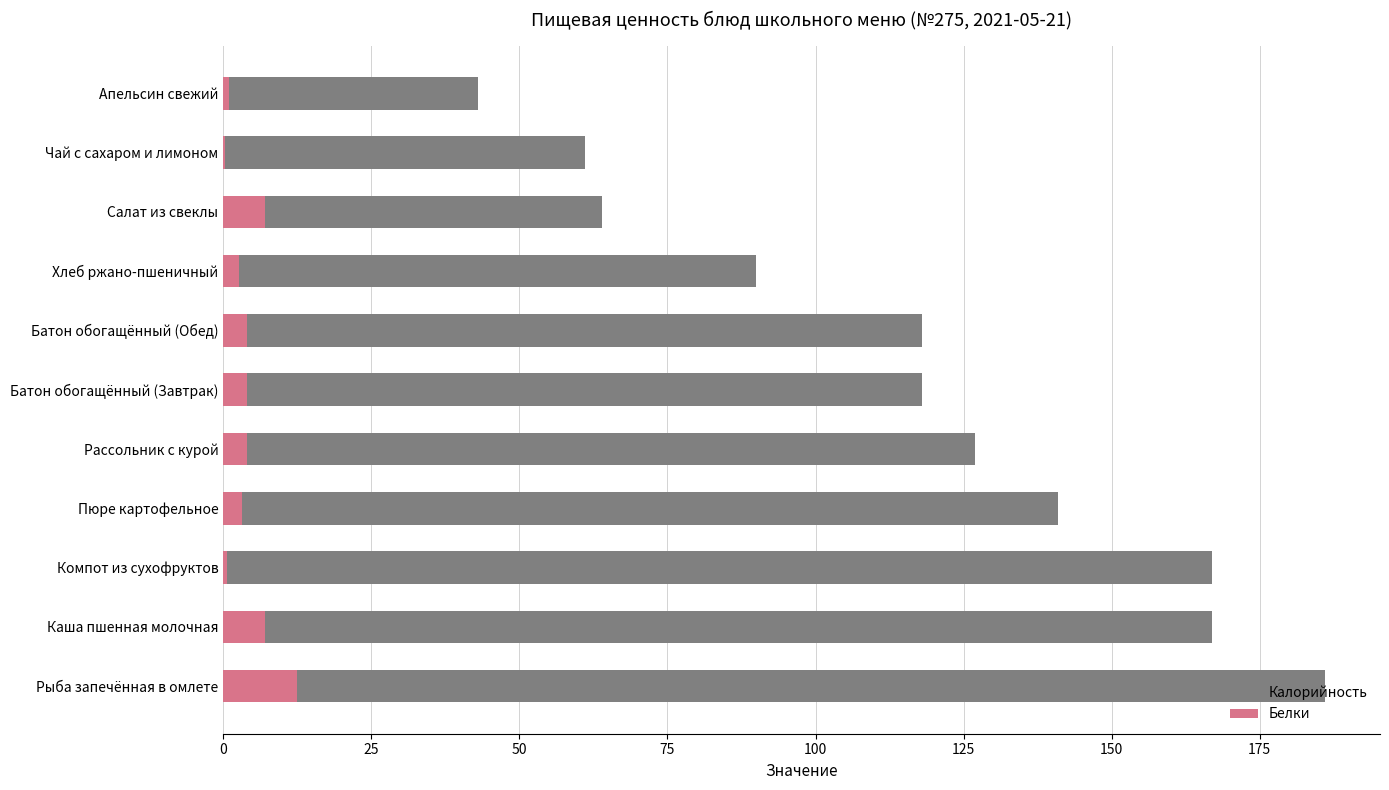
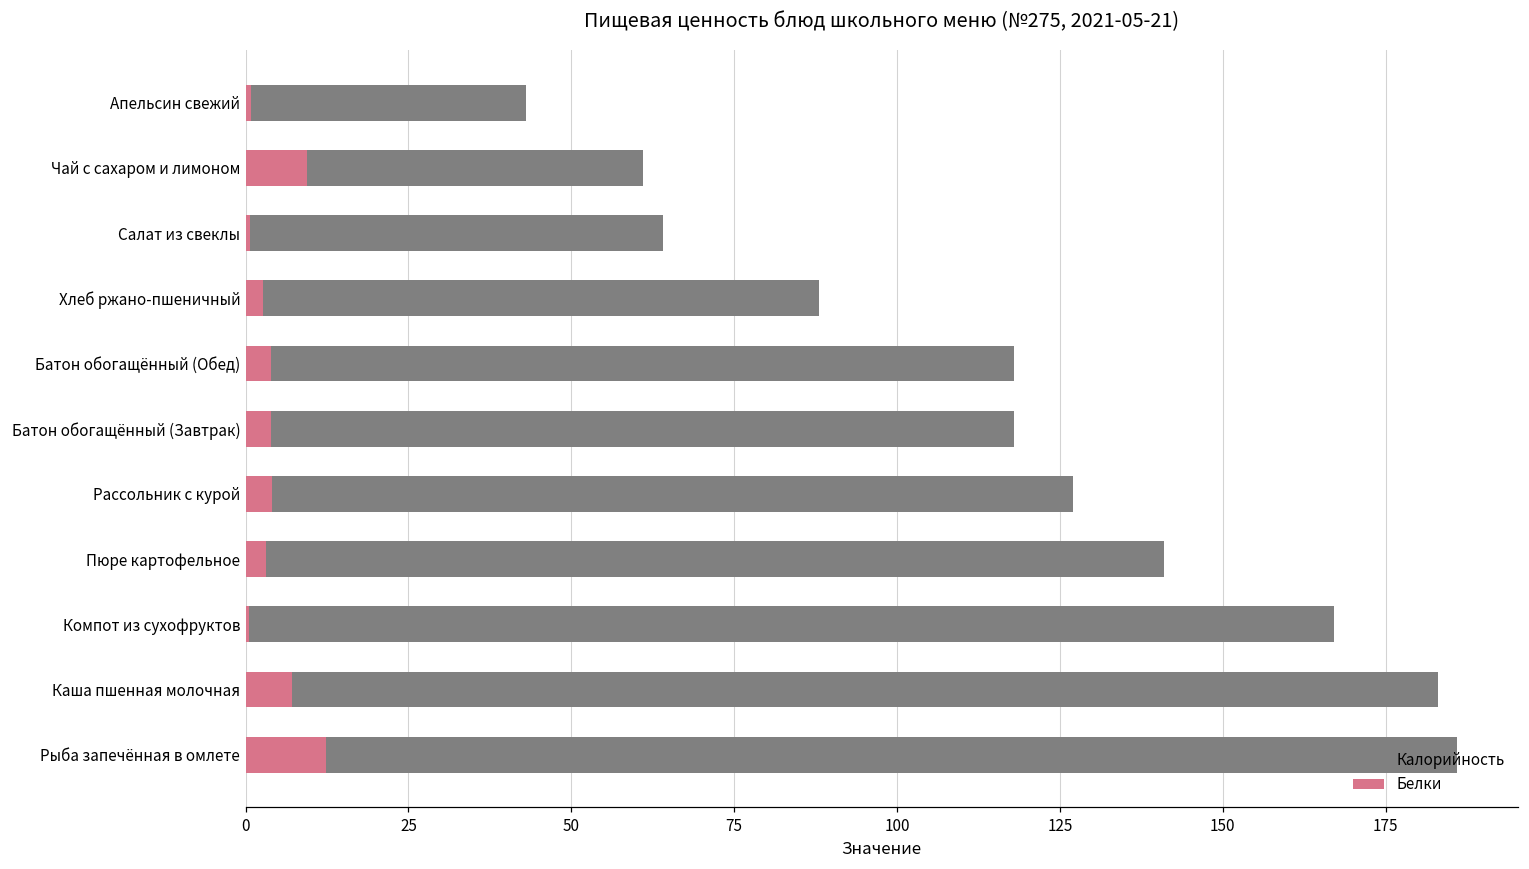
Белки, Чай с сахаром и лимоном: 0 -> 10
Белки, Салат из свеклы: 7 -> 1
Калорийность, Хлеб ржано-пшеничный: 90 -> 88
Калорийность, Каша пшенная молочная: 167 -> 183
